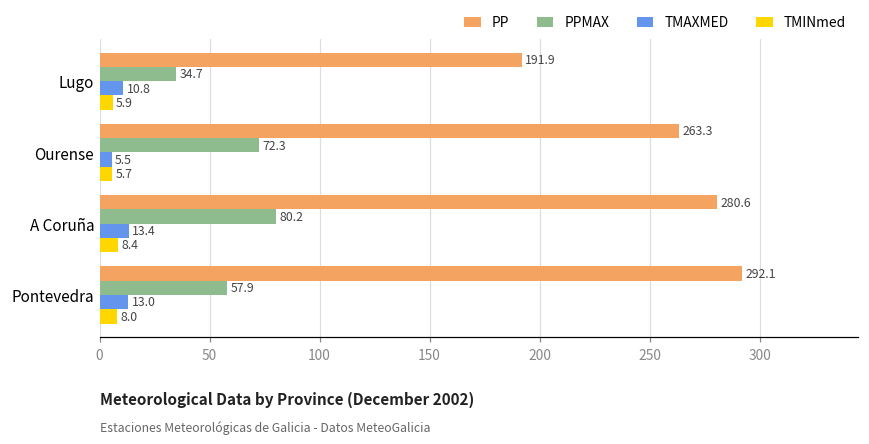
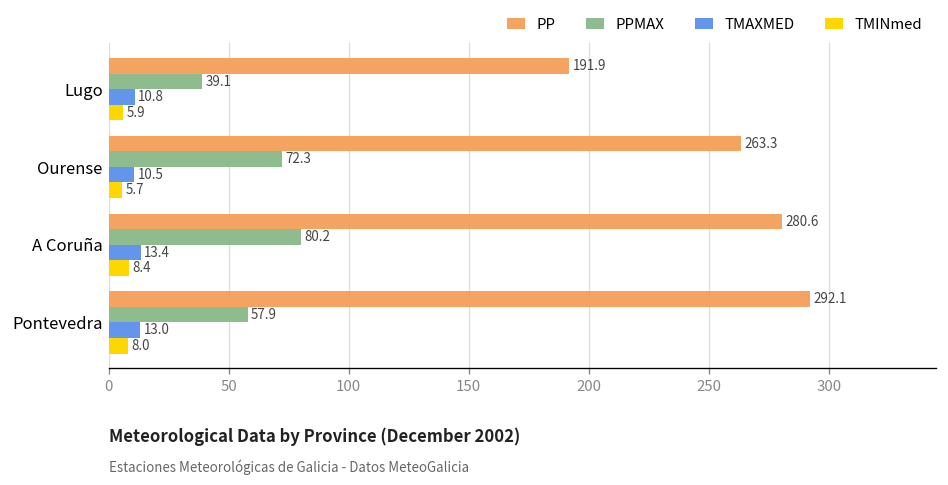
PPMAX, Lugo: 34.7 -> 39.1
TMAXMED, Ourense: 5.5 -> 10.5
